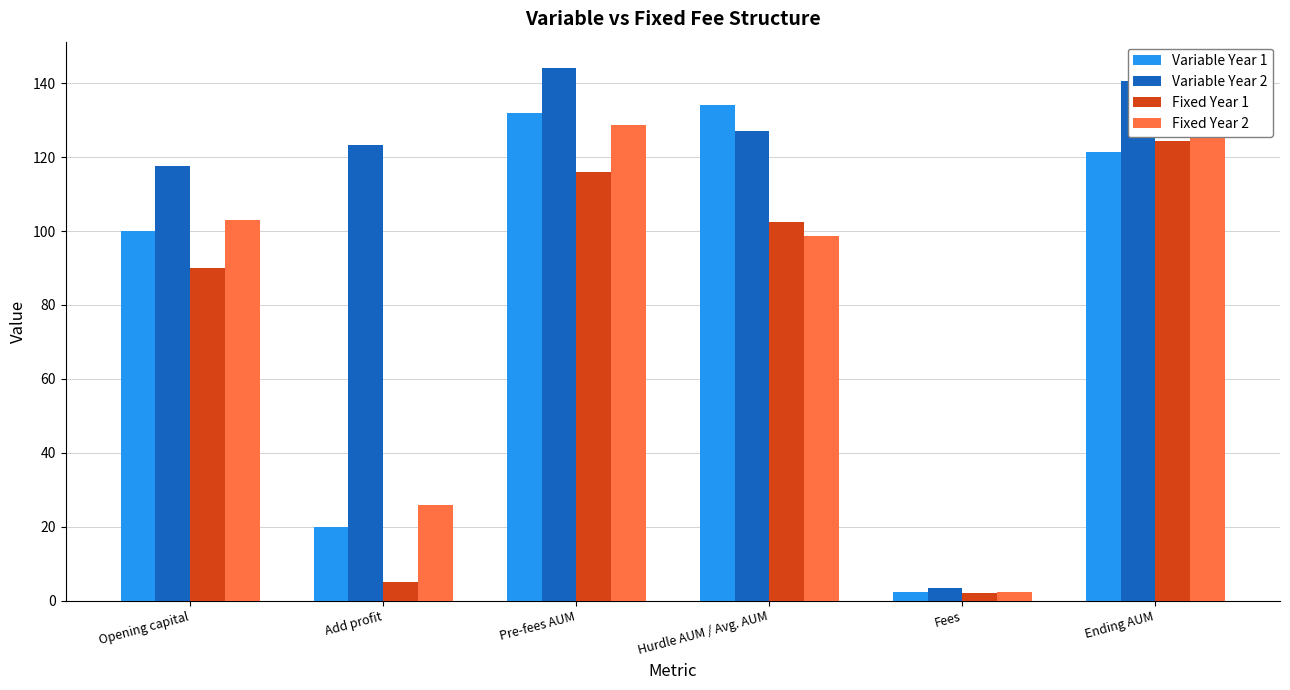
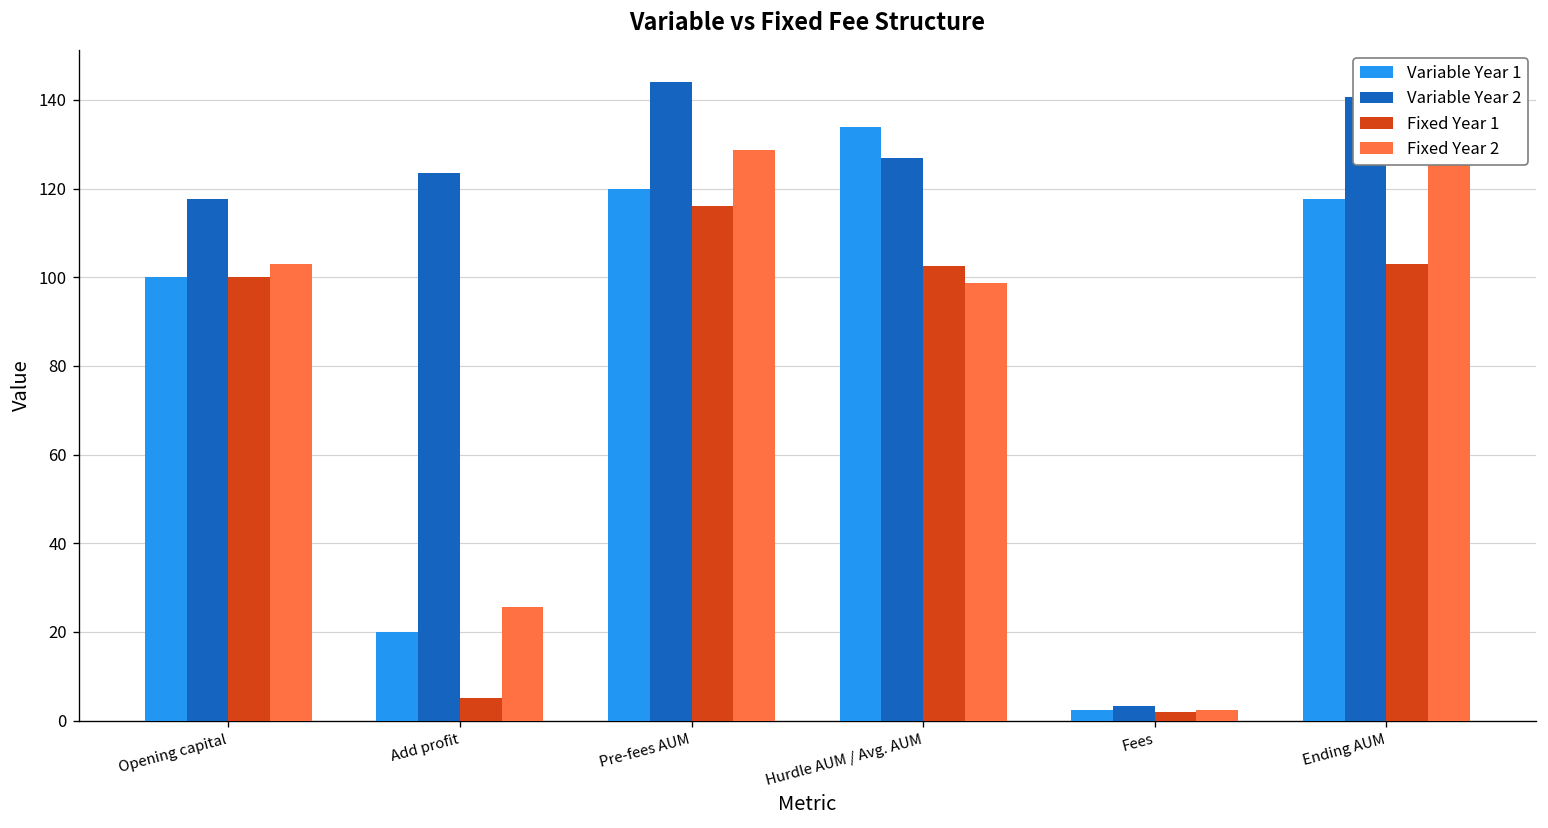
Fixed Year 1, Opening capital: 90 -> 100
Variable Year 1, Pre-fees AUM: 132 -> 120
Variable Year 1, Ending AUM: 122 -> 118
Fixed Year 1, Ending AUM: 124 -> 103
